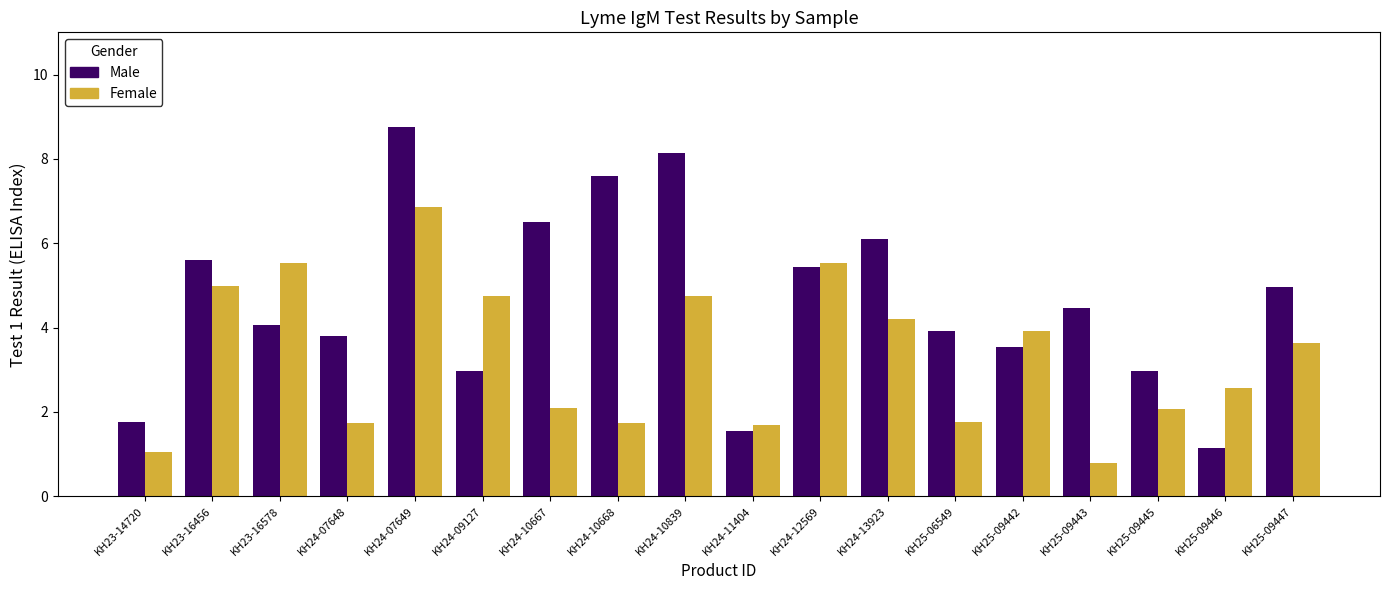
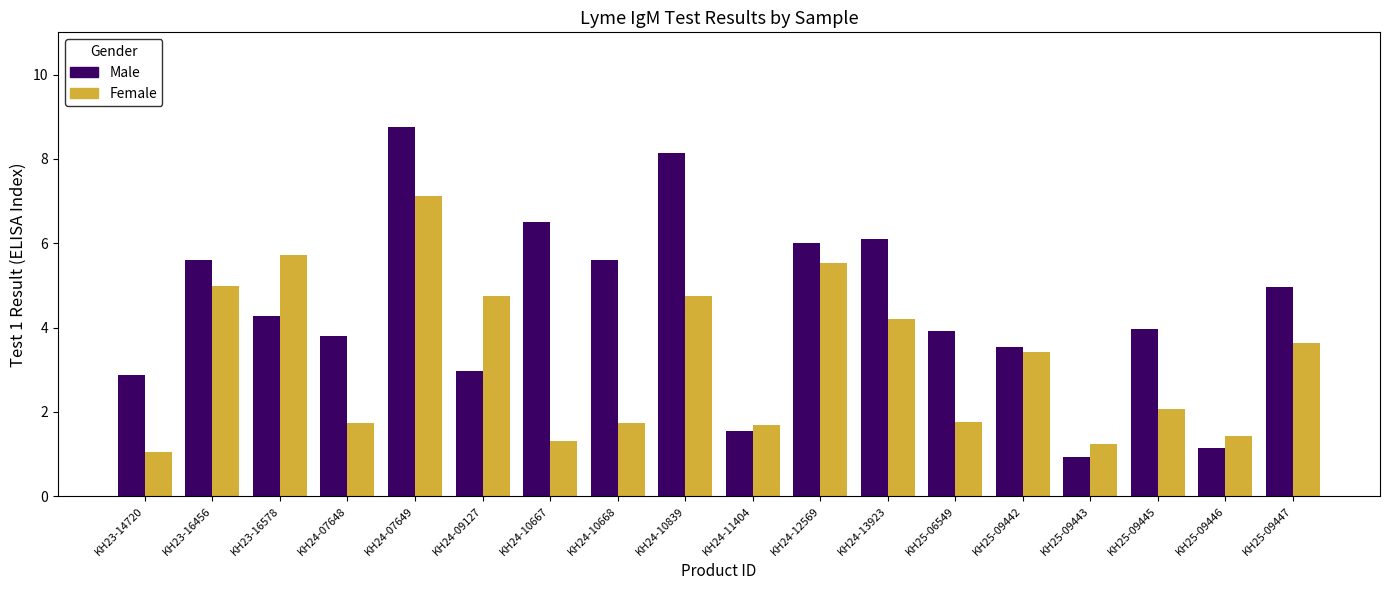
Male, KH23-14720: 1.8 -> 2.9
Male, KH23-16578: 4.1 -> 4.3
Female, KH23-16578: 5.5 -> 5.7
Female, KH24-07649: 6.9 -> 7.1
Female, KH24-10667: 2.1 -> 1.3
Male, KH24-10668: 7.6 -> 5.6
Male, KH24-12569: 5.4 -> 6.0
Female, KH25-09442: 3.9 -> 3.4
Male, KH25-09443: 4.5 -> 0.9
Female, KH25-09443: 0.8 -> 1.3
Male, KH25-09445: 3.0 -> 4.0
Female, KH25-09446: 2.6 -> 1.4
